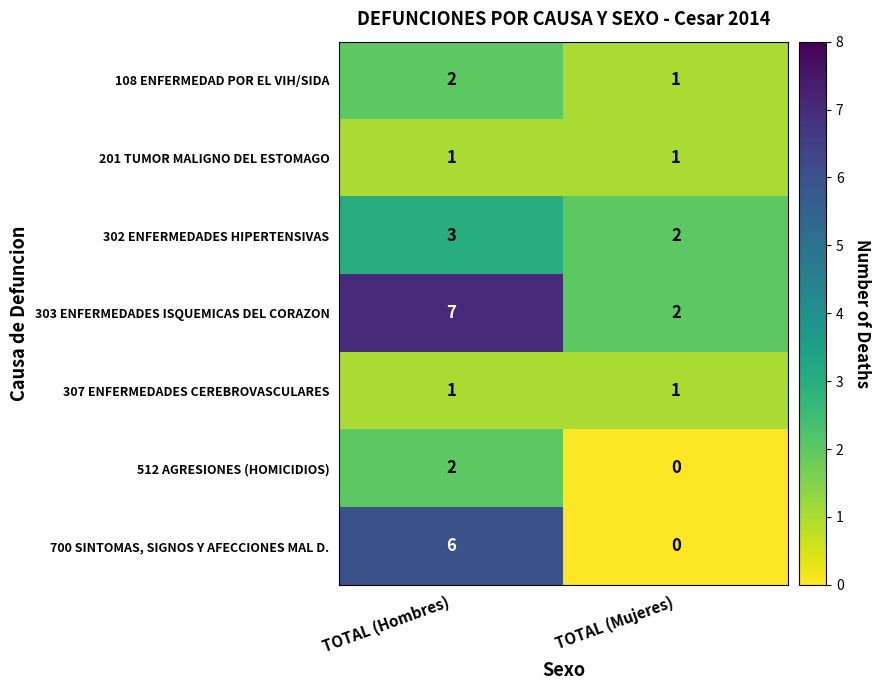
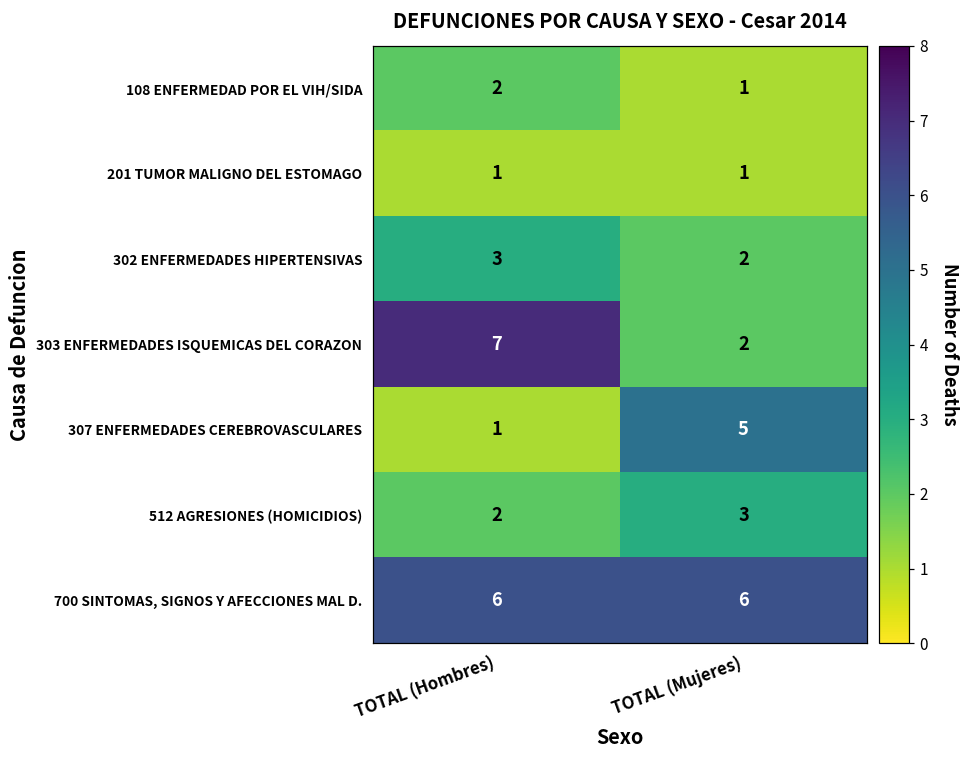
307 ENFERMEDADES CEREBROVASCULARES, TOTAL (Mujeres): 1 -> 5
512 AGRESIONES (HOMICIDIOS), TOTAL (Mujeres): 0 -> 3
700 SINTOMAS, SIGNOS Y AFECCIONES MAL D., TOTAL (Mujeres): 0 -> 6
